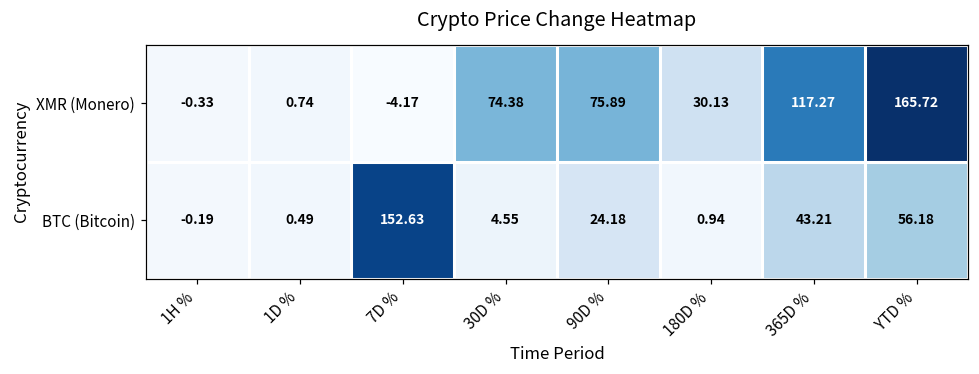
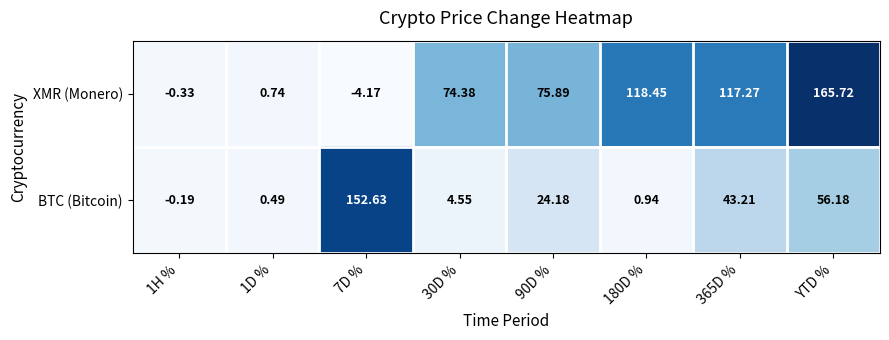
XMR (Monero), 180D %: 30.13 -> 118.45
